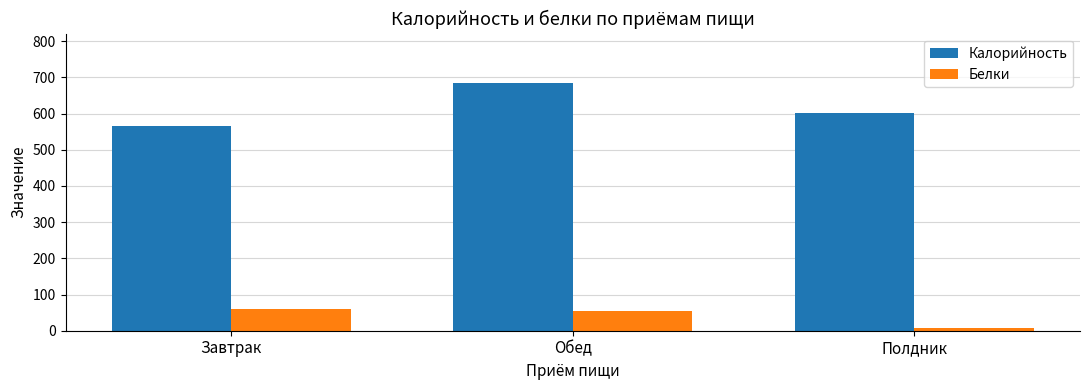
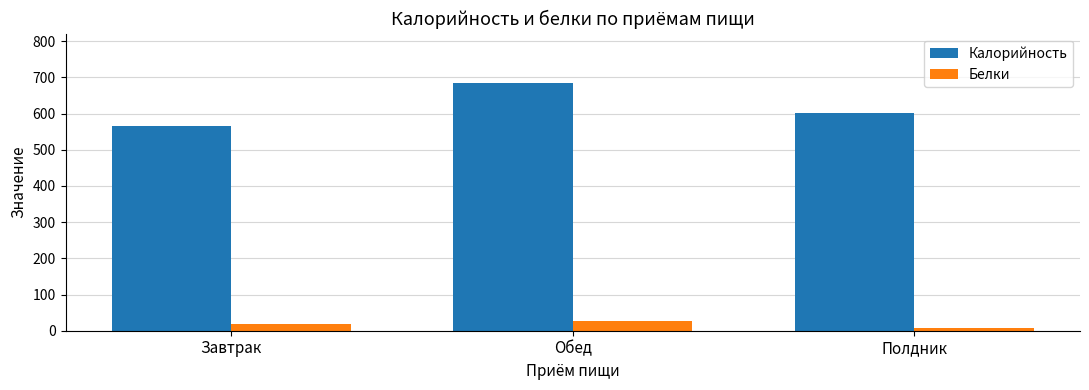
Белки, Завтрак: 60 -> 20
Белки, Обед: 50 -> 30
